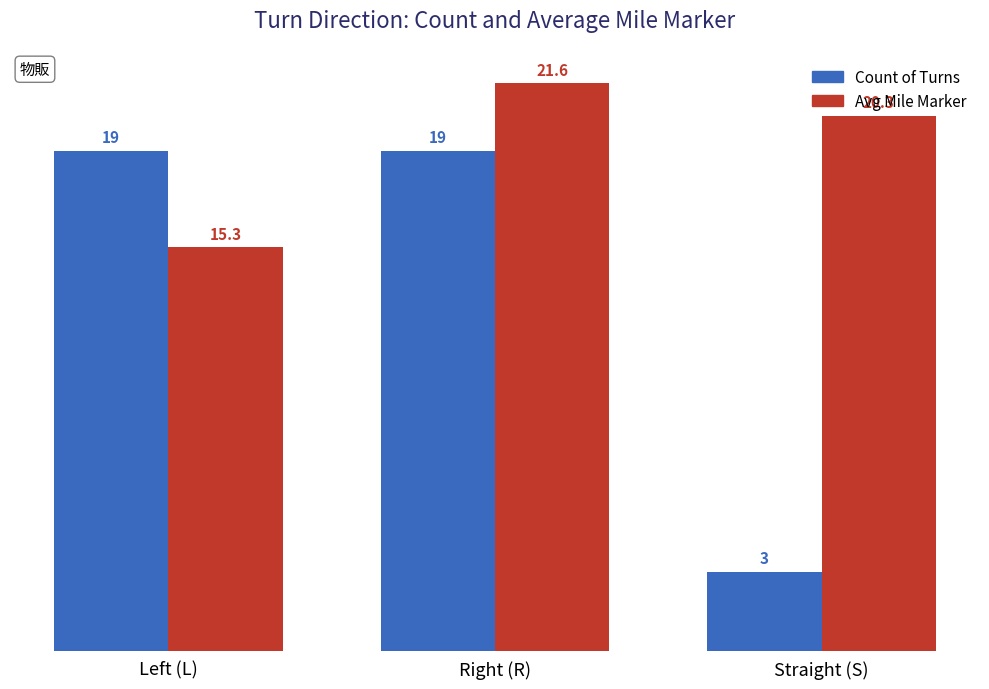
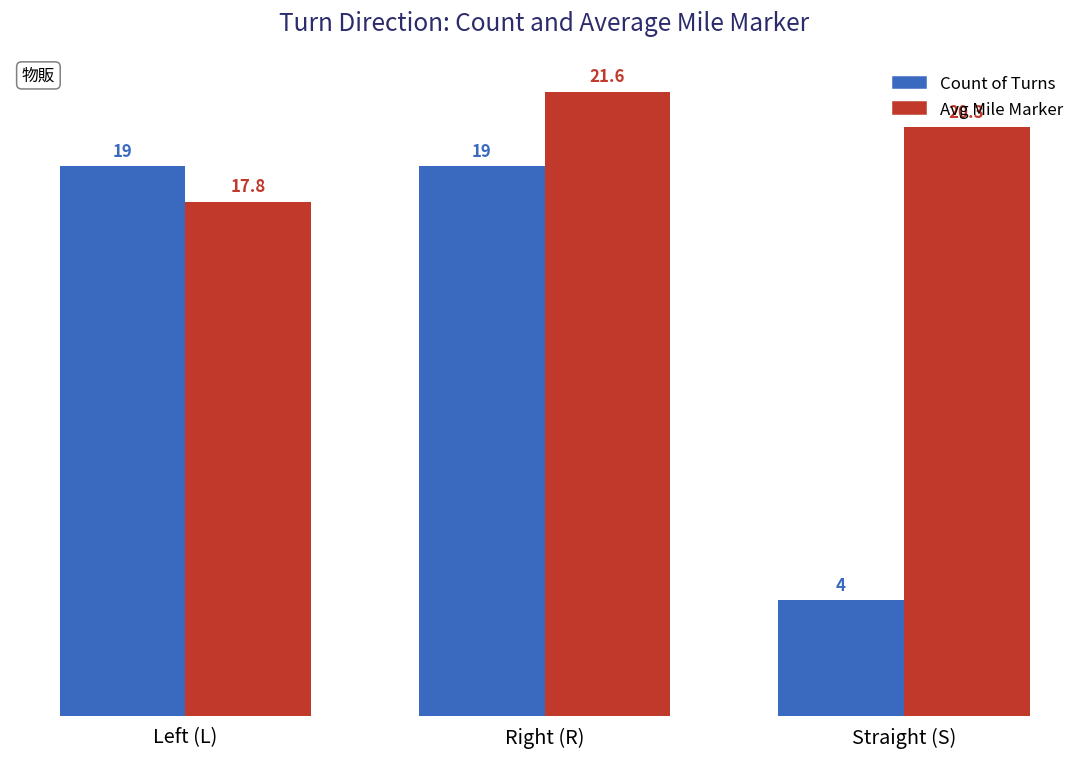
Avg Mile Marker, Left (L): 15.3 -> 17.8
Count of Turns, Straight (S): 3 -> 4
